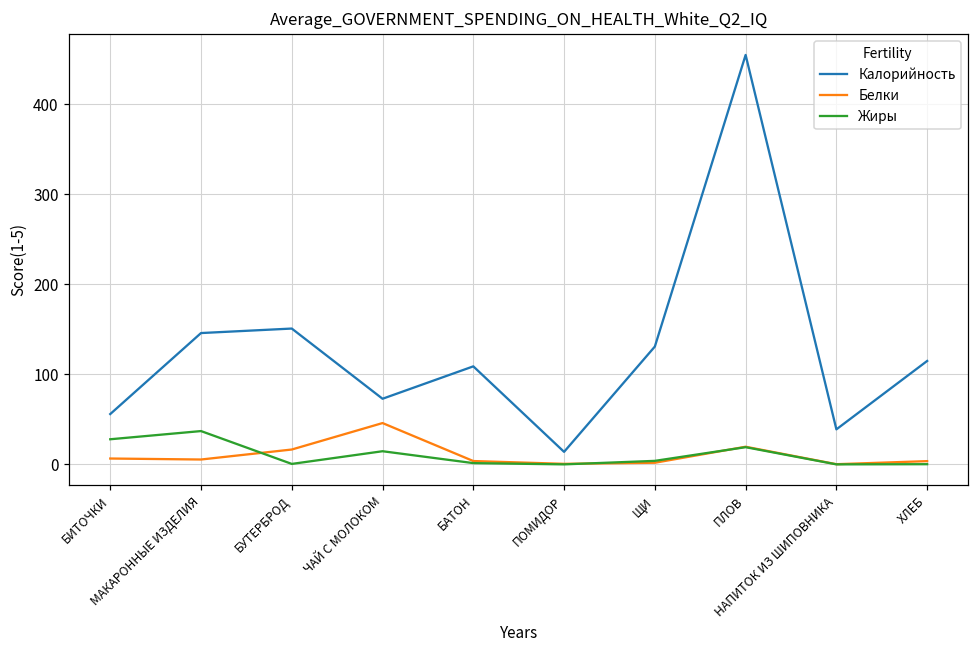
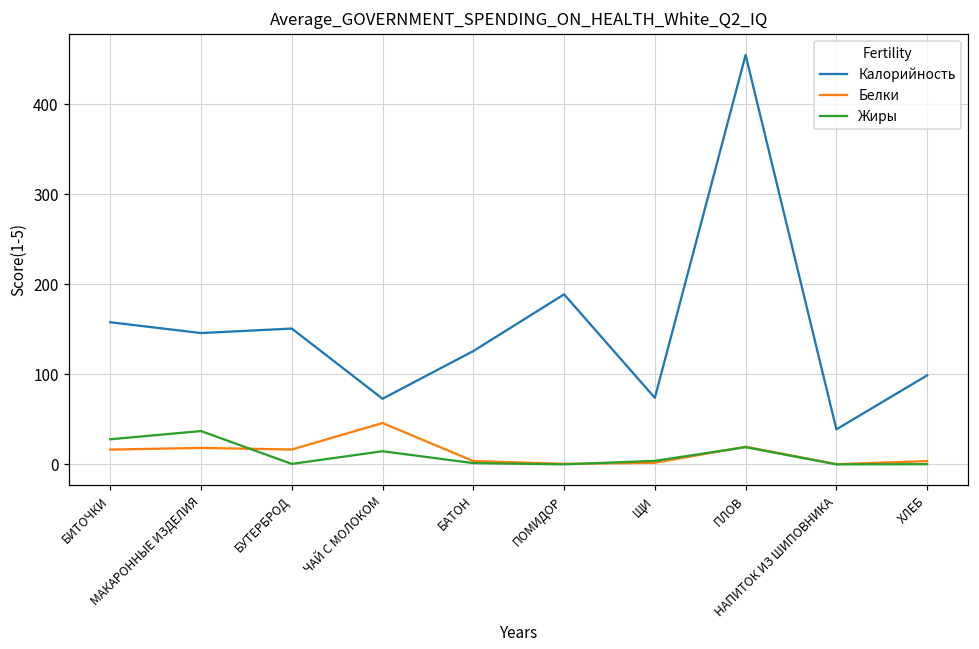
Калорийность, БИТОЧКИ: 60 -> 160
Белки, БИТОЧКИ: 10 -> 20
Белки, МАКАРОННЫЕ ИЗДЕЛИЯ: 10 -> 20
Калорийность, БАТОН: 110 -> 130
Калорийность, ПОМИДОР: 10 -> 190
Калорийность, ЩИ: 130 -> 70
Калорийность, ХЛЕБ: 120 -> 100
